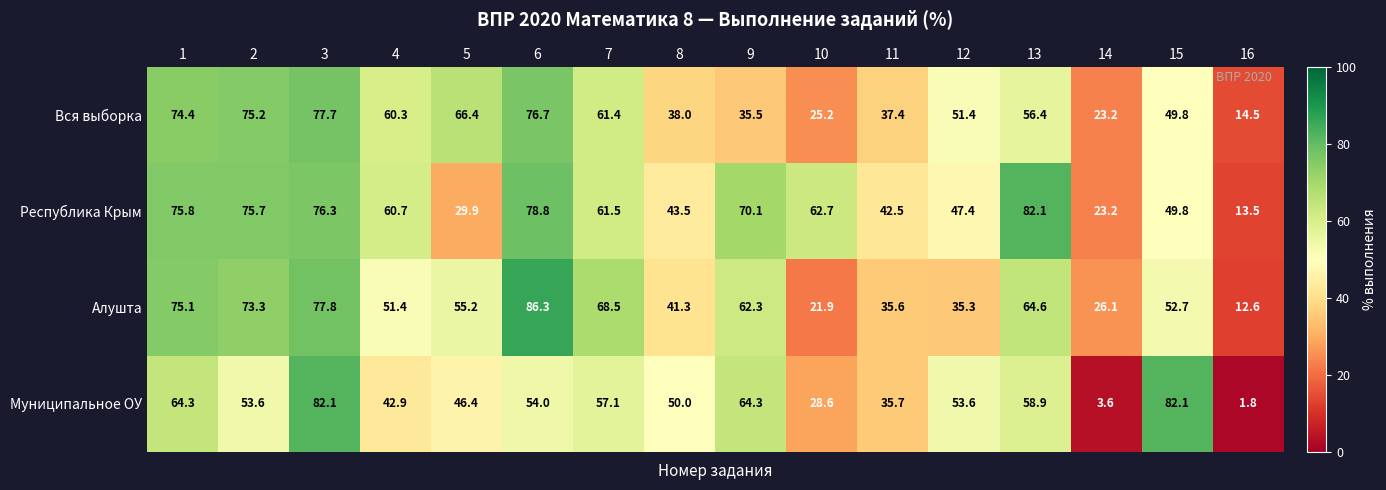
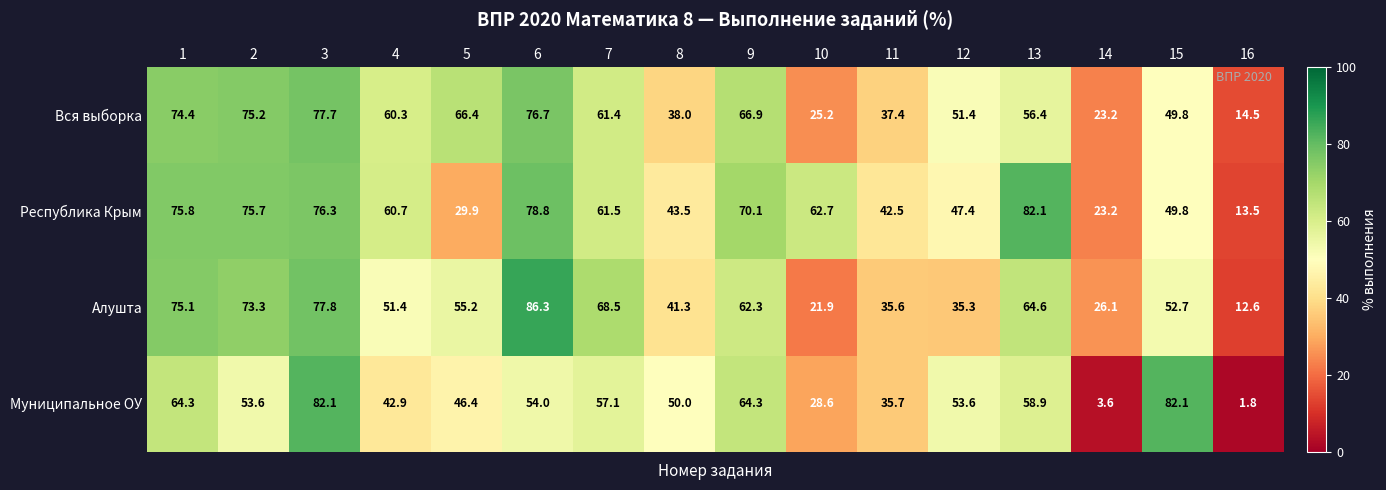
Вся выборка, 9: 35.5 -> 66.9
